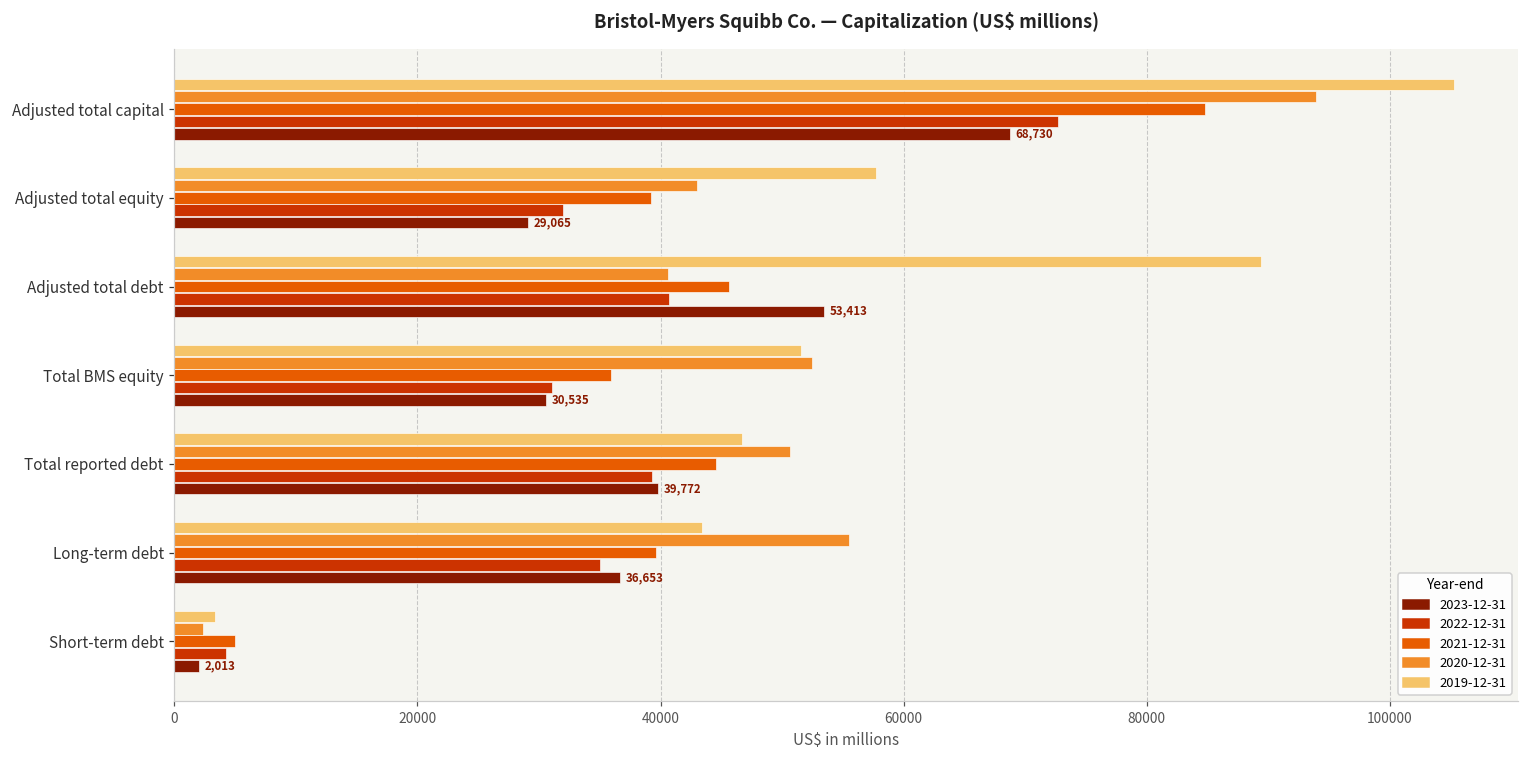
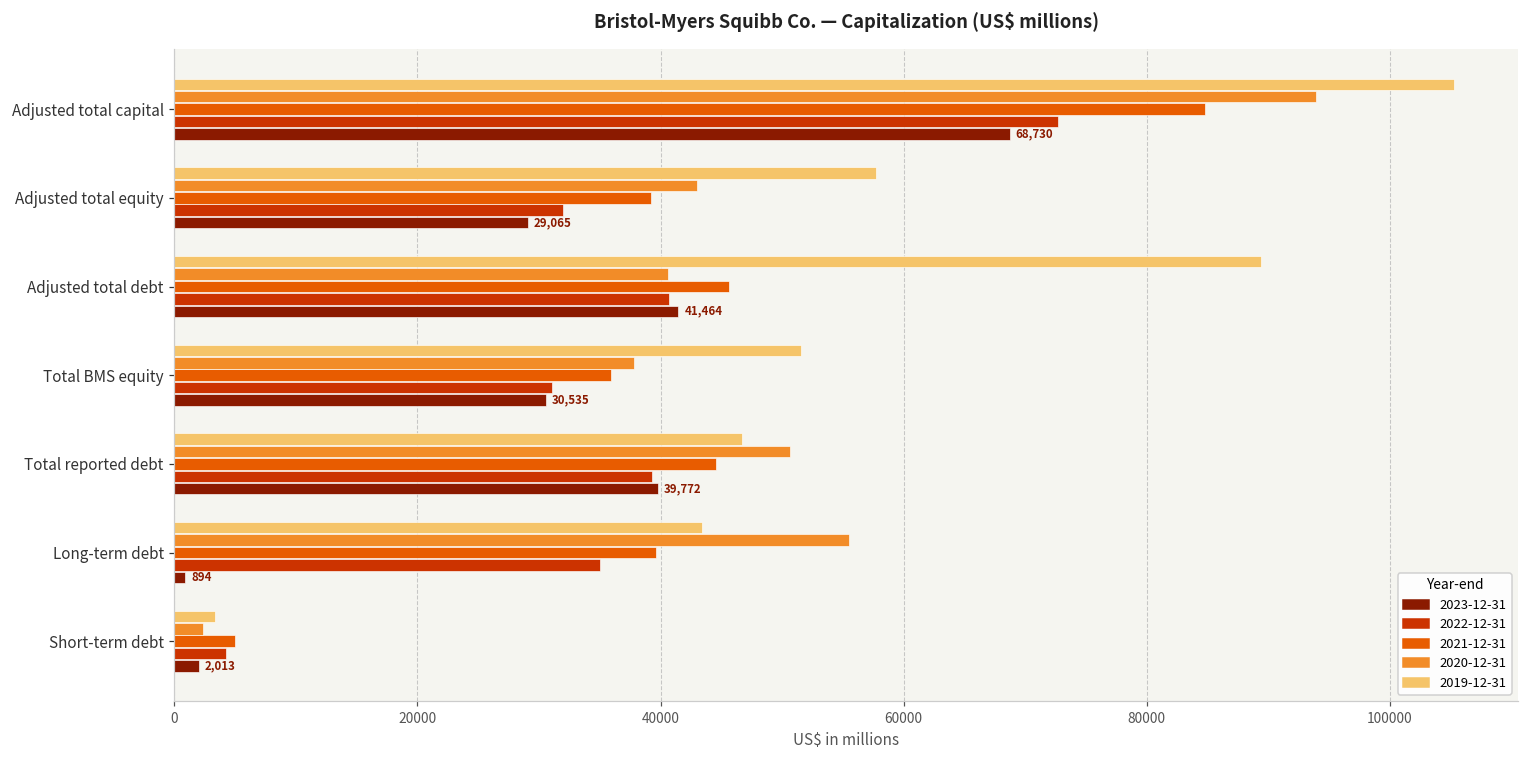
2023-12-31, Adjusted total debt: 53,413 -> 41,464
2020-12-31, Total BMS equity: 52500 -> 37800
2023-12-31, Long-term debt: 36,653 -> 894
